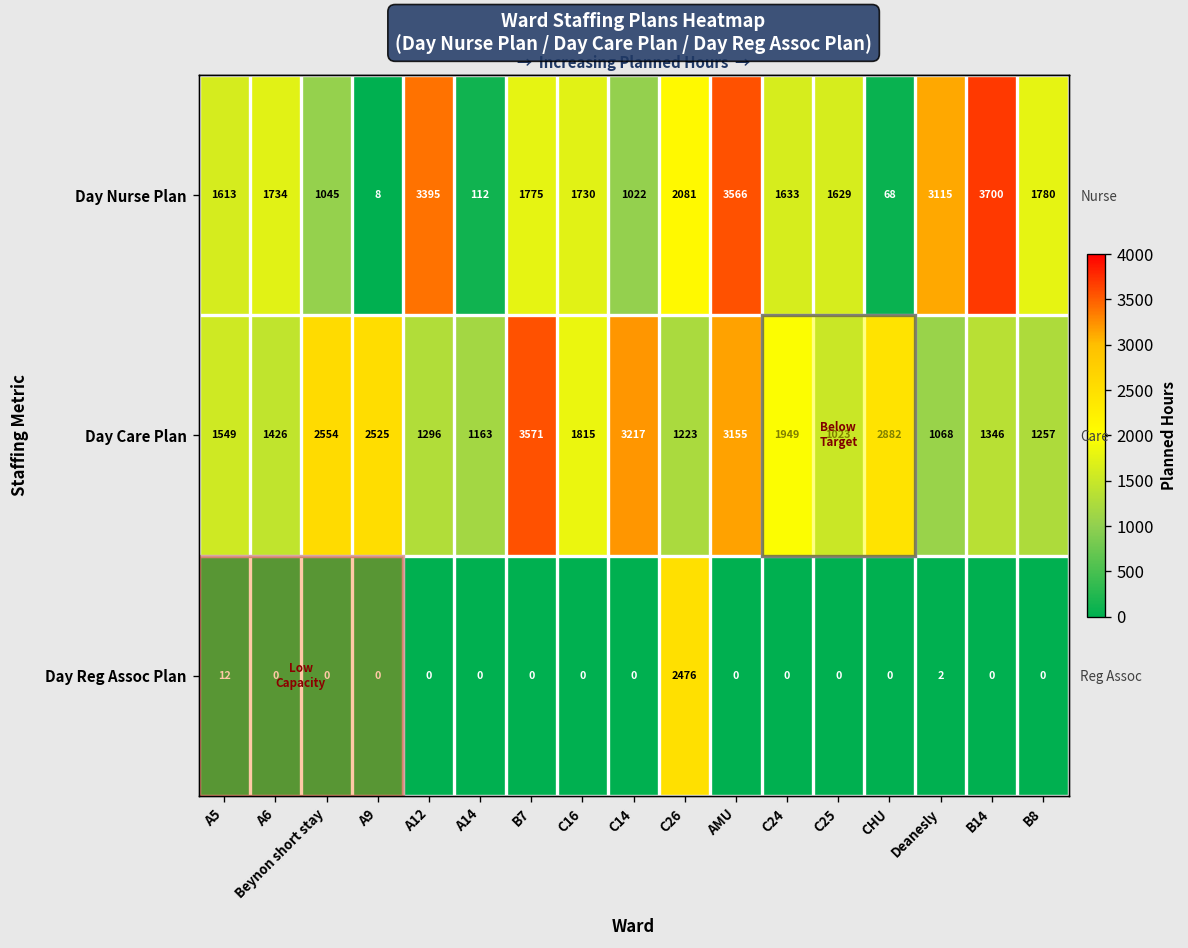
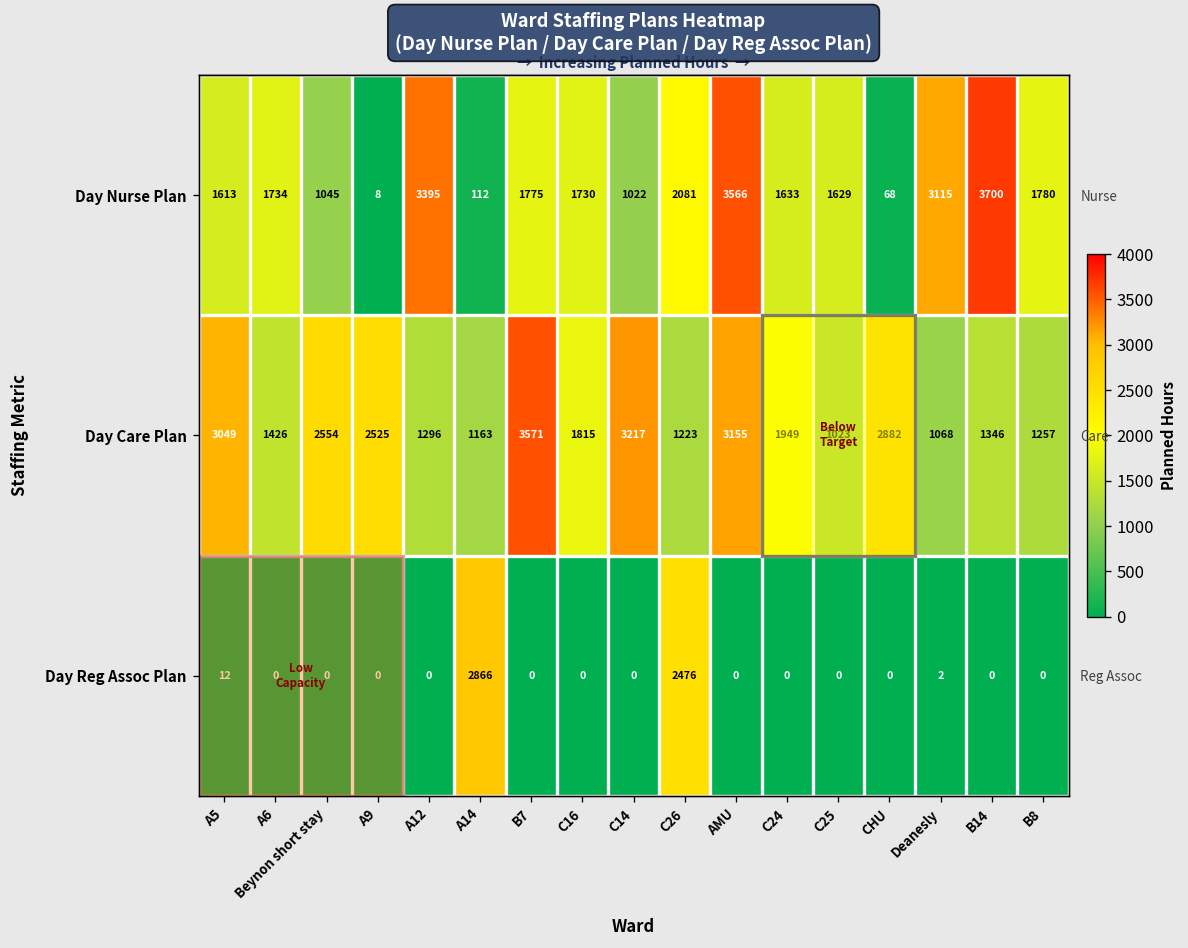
Day Care Plan, A5: 1549 -> 3049
Day Reg Assoc Plan, A14: 0 -> 2866
